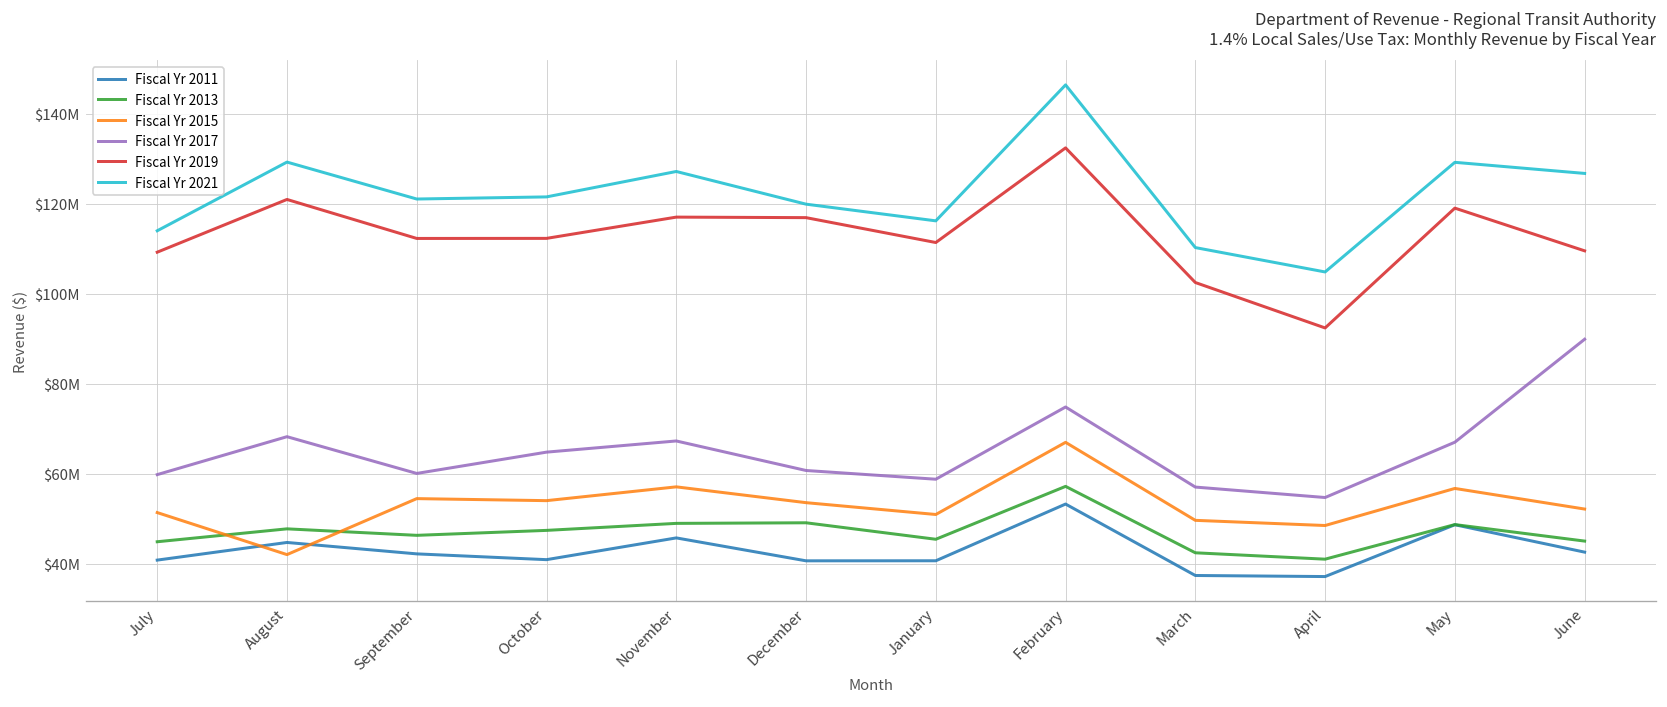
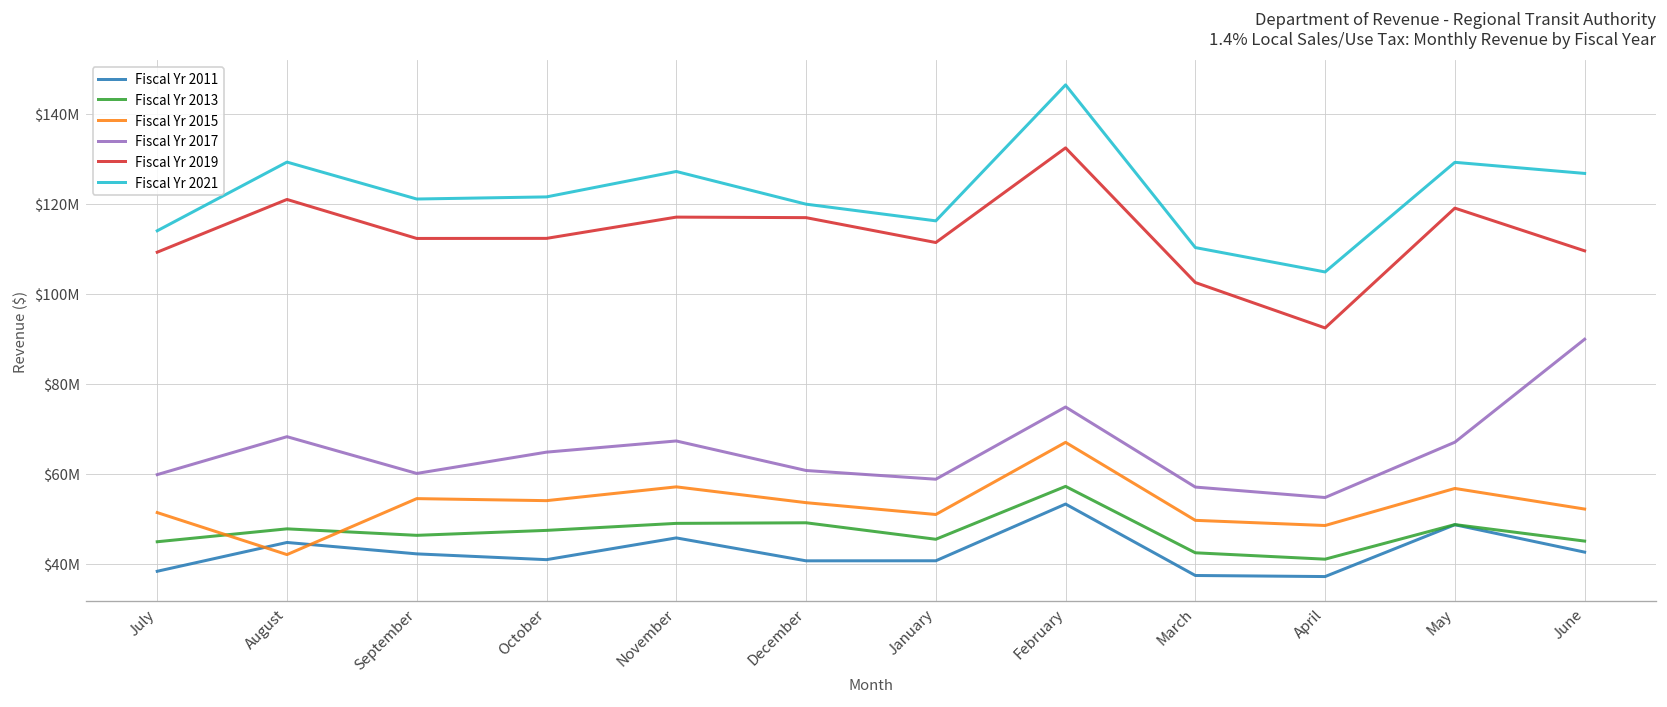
Fiscal Yr 2011, July: $41000000 -> $38000000
